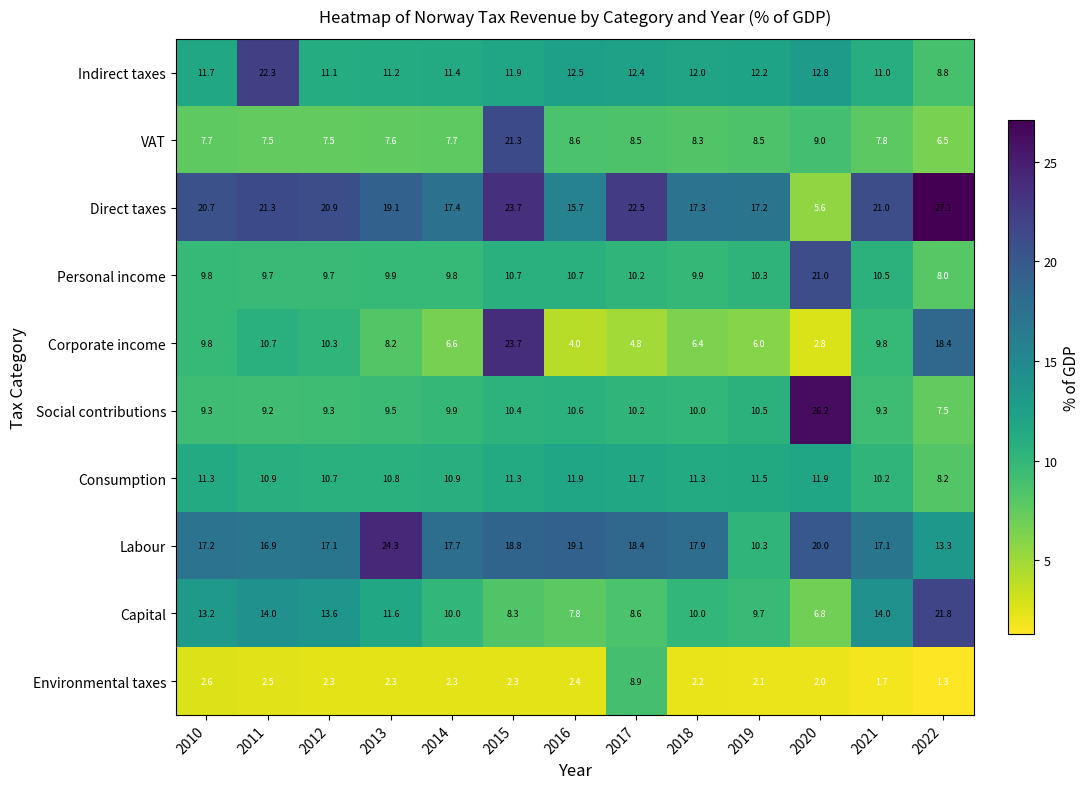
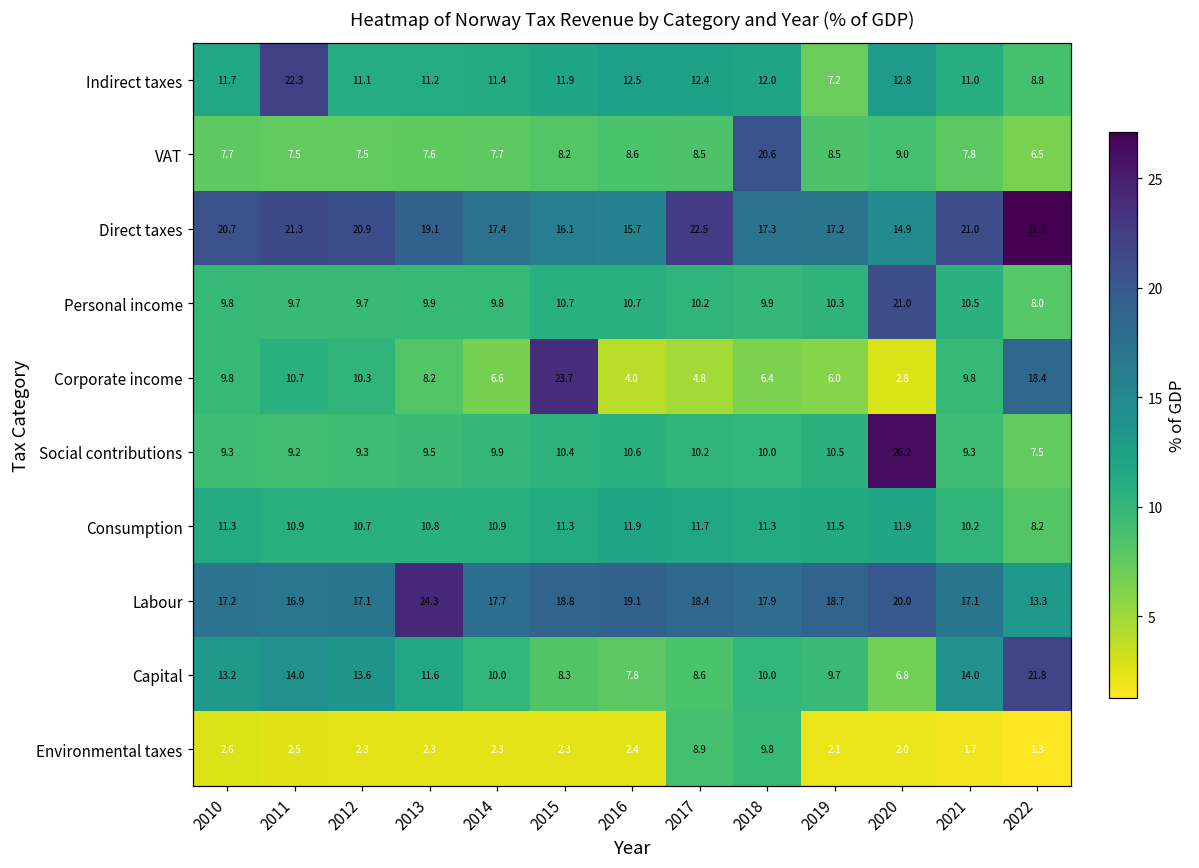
Indirect taxes, 2019: 12.2 -> 7.2
VAT, 2015: 21.3 -> 8.2
VAT, 2018: 8.3 -> 20.6
Direct taxes, 2015: 23.7 -> 16.1
Direct taxes, 2020: 5.6 -> 14.9
Labour, 2019: 10.3 -> 18.7
Environmental taxes, 2018: 2.2 -> 9.8
